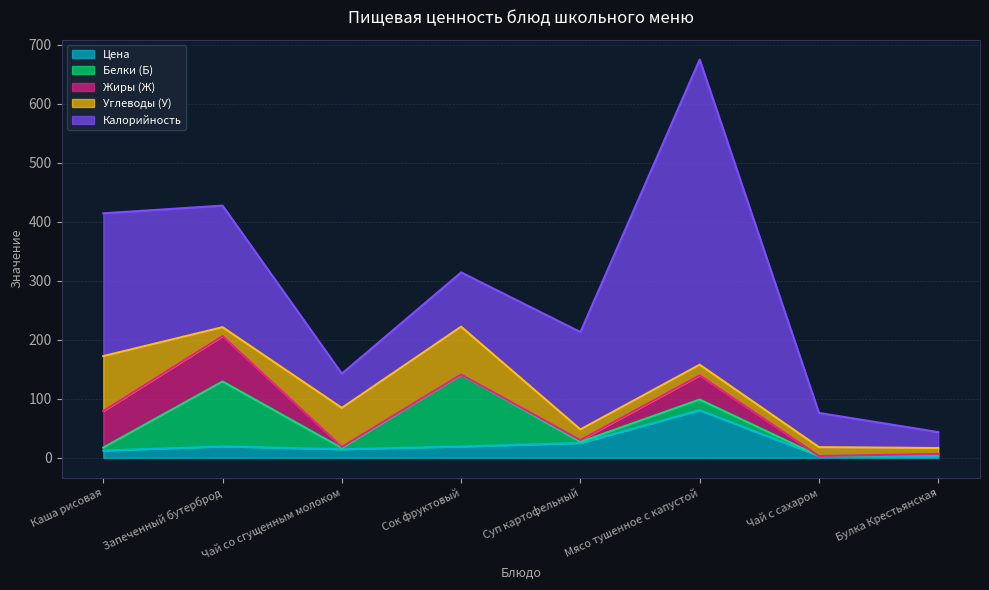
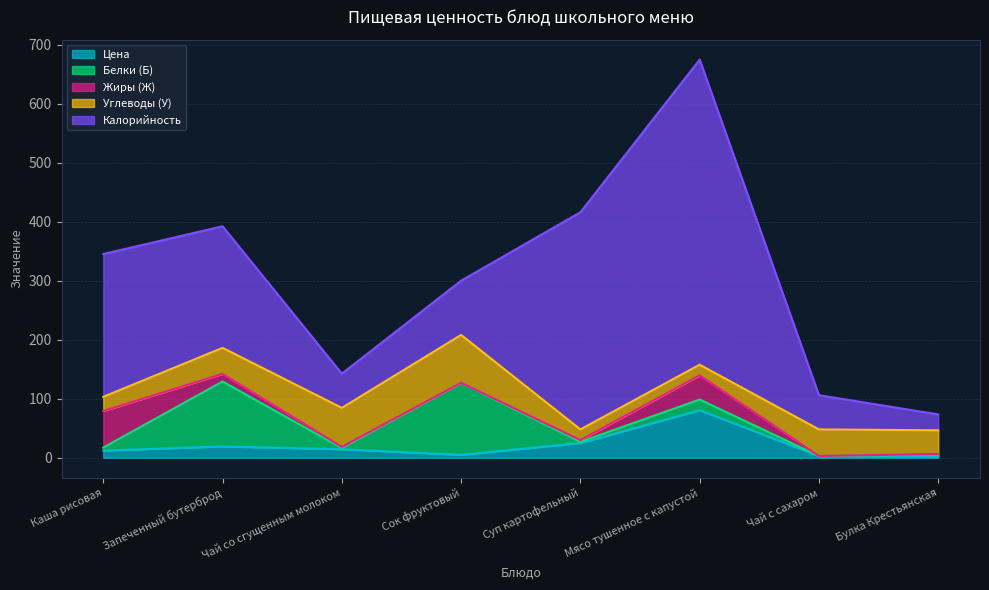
Углеводы (У), Каша рисовая: 90 -> 20
Жиры (Ж), Запеченный бутерброд: 80 -> 10
Углеводы (У), Запеченный бутерброд: 20 -> 40
Цена, Сок фруктовый: 20 -> 10
Калорийность, Суп картофельный: 170 -> 370
Углеводы (У), Чай с сахаром: 20 -> 50
Углеводы (У), Булка Крестьянская: 10 -> 40
